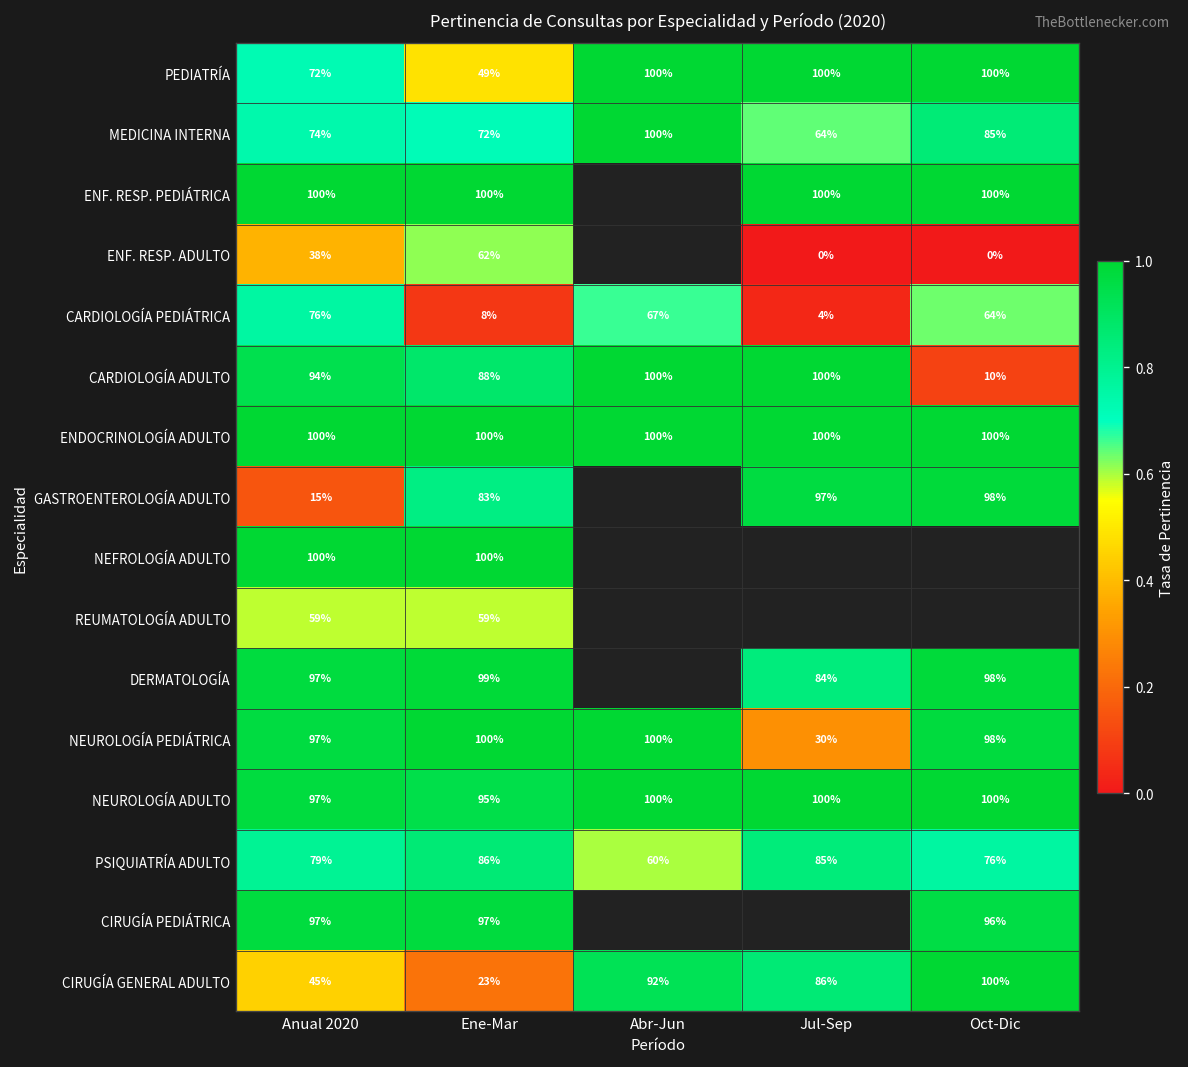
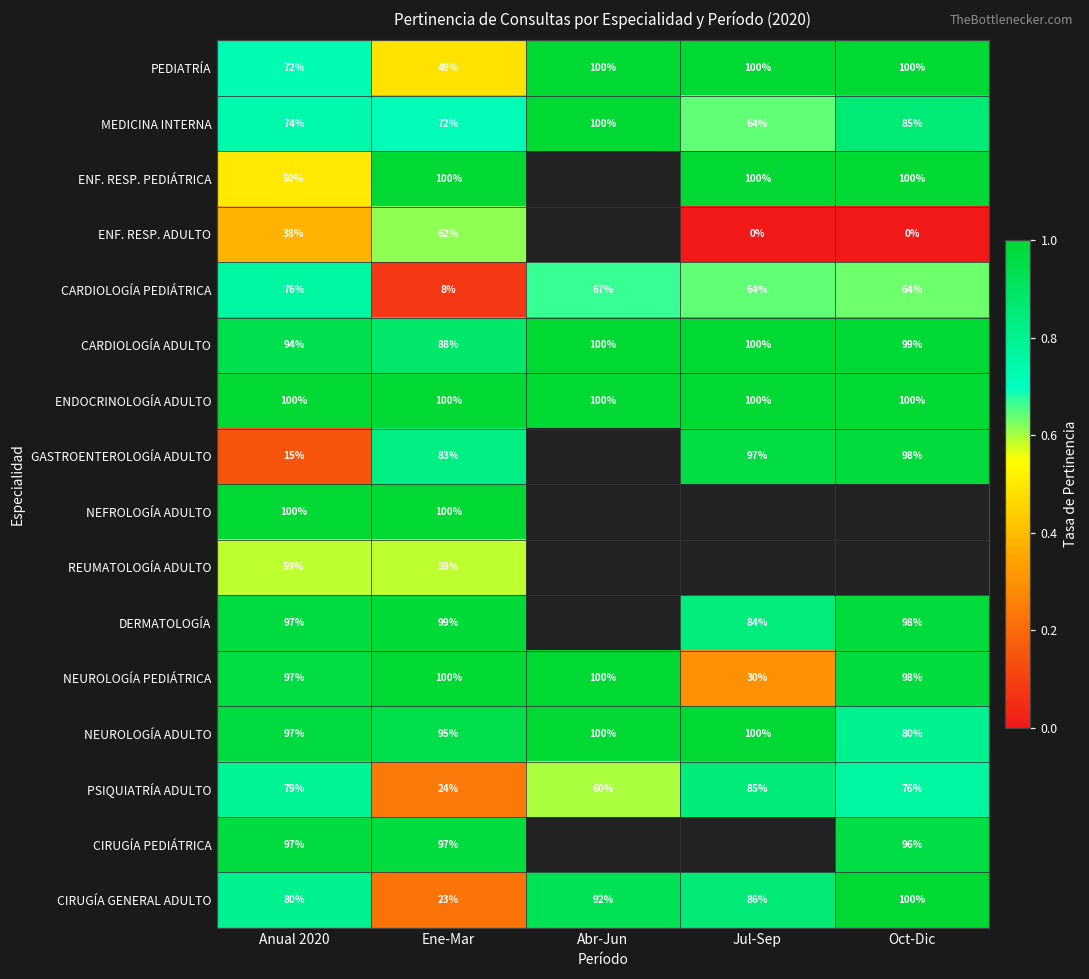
ENF. RESP. PEDIÁTRICA, Anual 2020: 100% -> 50%
CARDIOLOGÍA PEDIÁTRICA, Jul-Sep: 4% -> 64%
CARDIOLOGÍA ADULTO, Oct-Dic: 10% -> 99%
NEUROLOGÍA ADULTO, Oct-Dic: 100% -> 80%
PSIQUIATRÍA ADULTO, Ene-Mar: 86% -> 24%
CIRUGÍA GENERAL ADULTO, Anual 2020: 45% -> 80%
